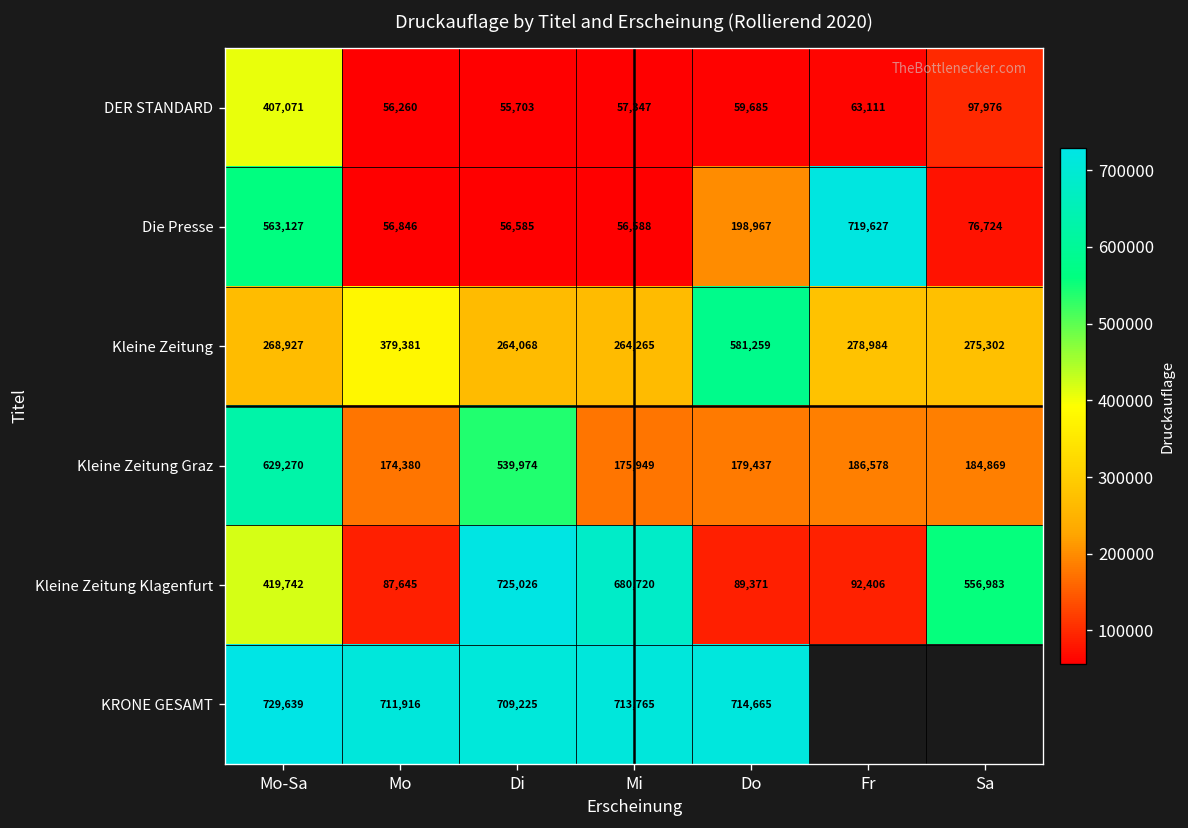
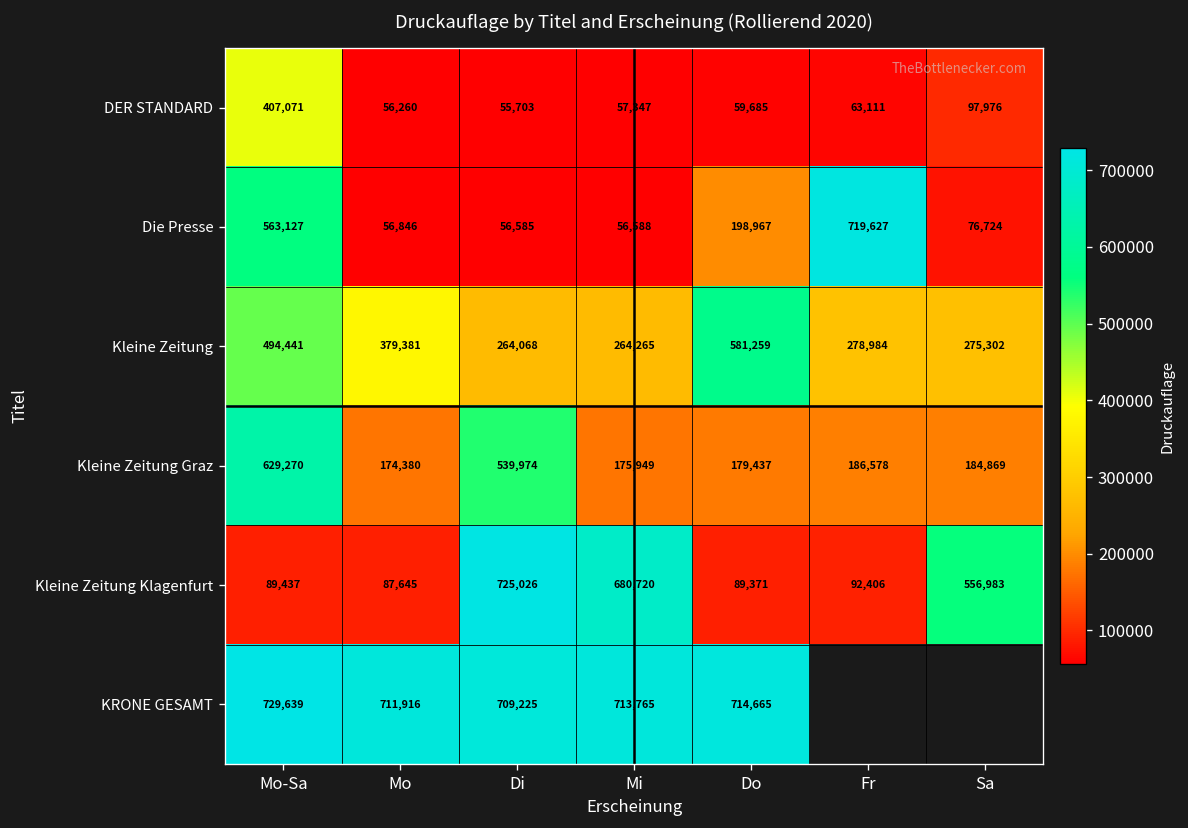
Kleine Zeitung, Mo-Sa: 268,927 -> 494,441
Kleine Zeitung Klagenfurt, Mo-Sa: 419,742 -> 89,437
